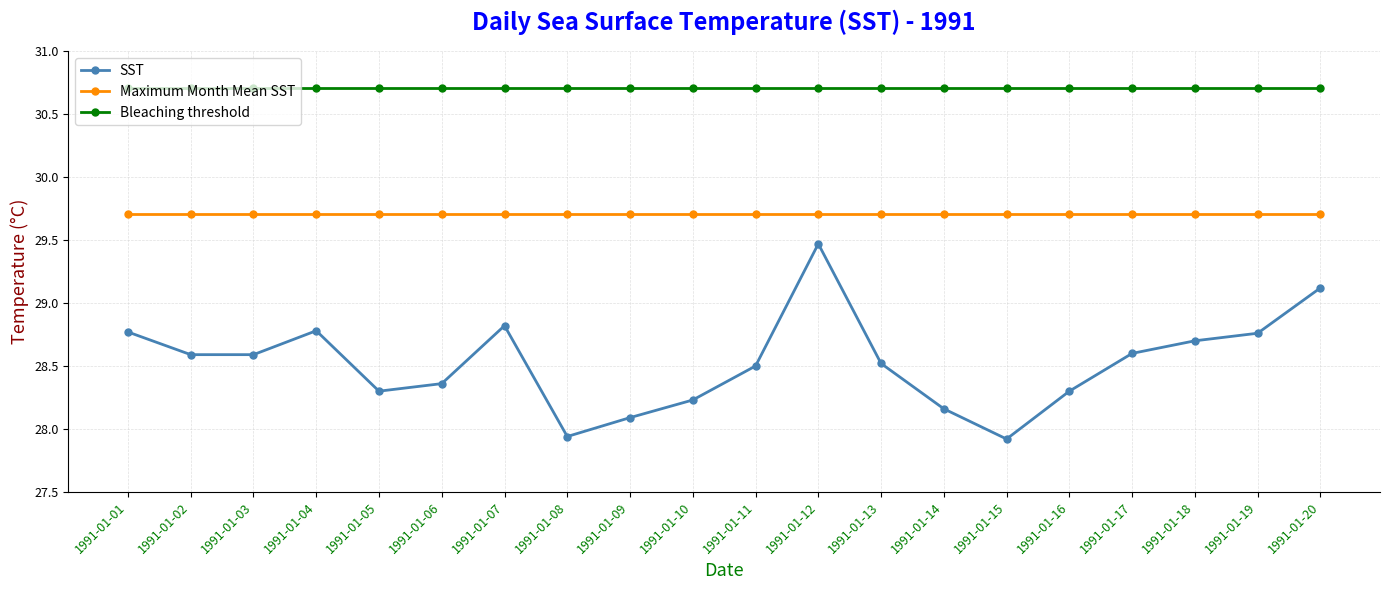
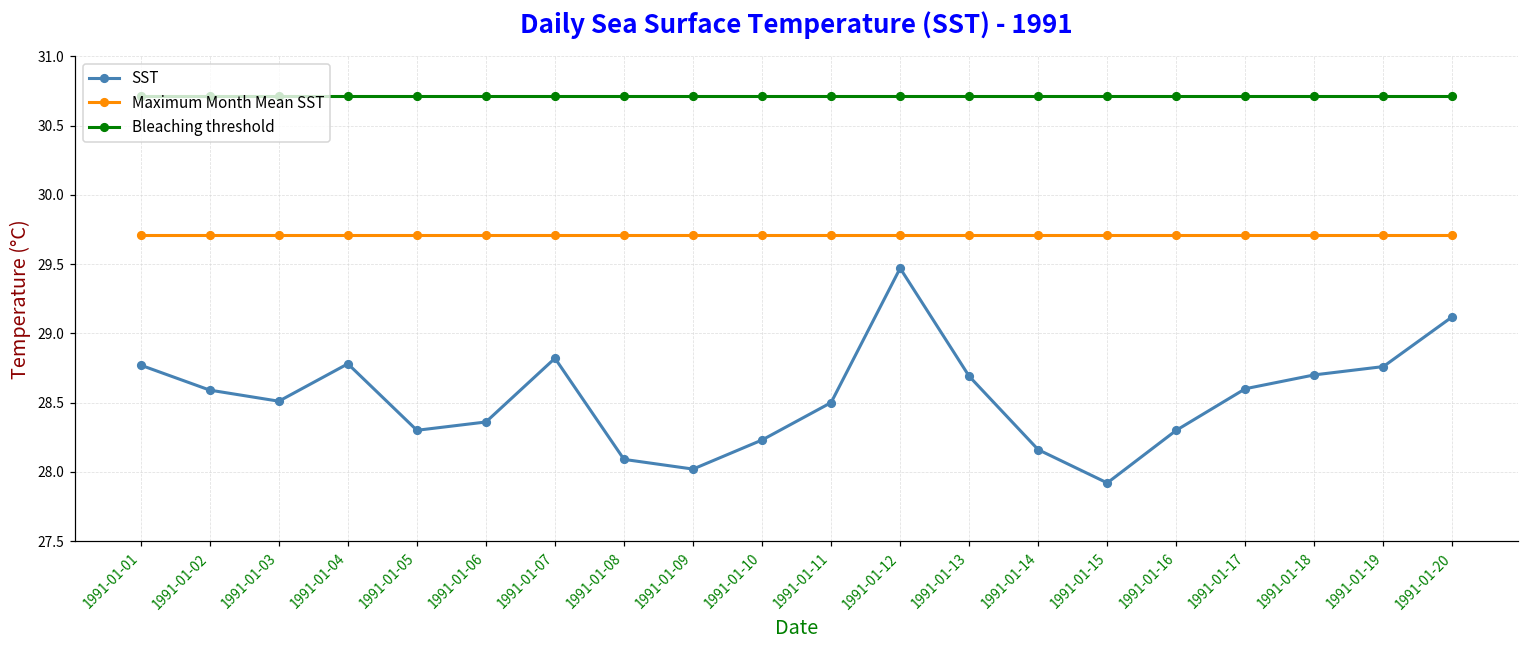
SST, 1991-01-03: 28.59 -> 28.51
SST, 1991-01-08: 27.94 -> 28.09
SST, 1991-01-09: 28.09 -> 28.02
SST, 1991-01-13: 28.52 -> 28.69
